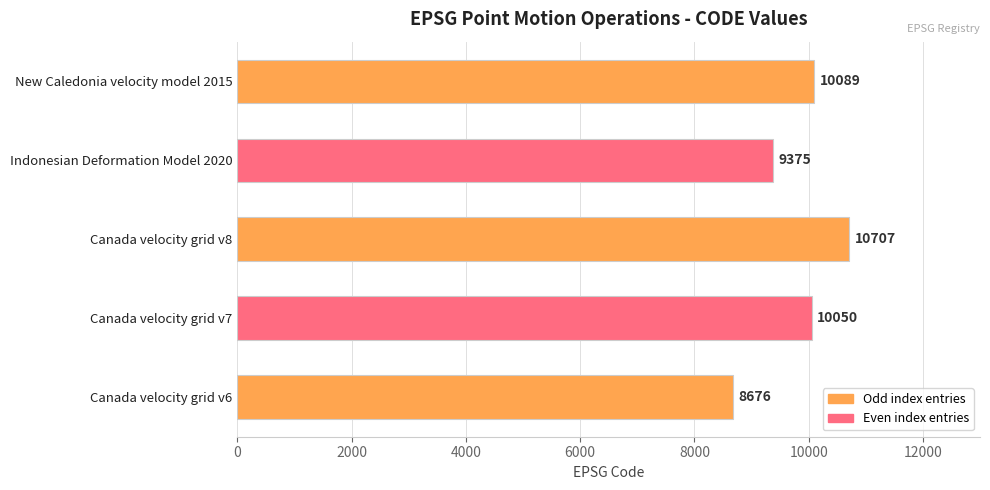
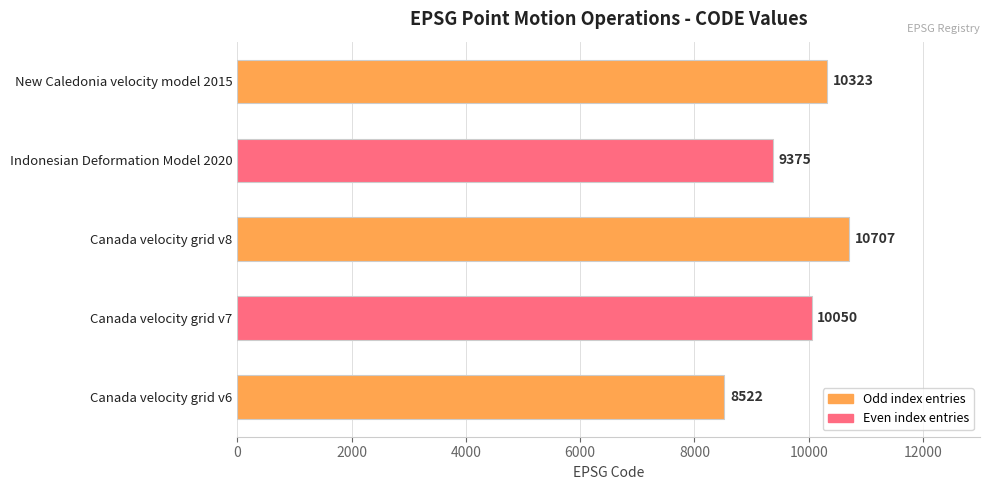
New Caledonia velocity model 2015: 10089 -> 10323
Canada velocity grid v6: 8676 -> 8522
